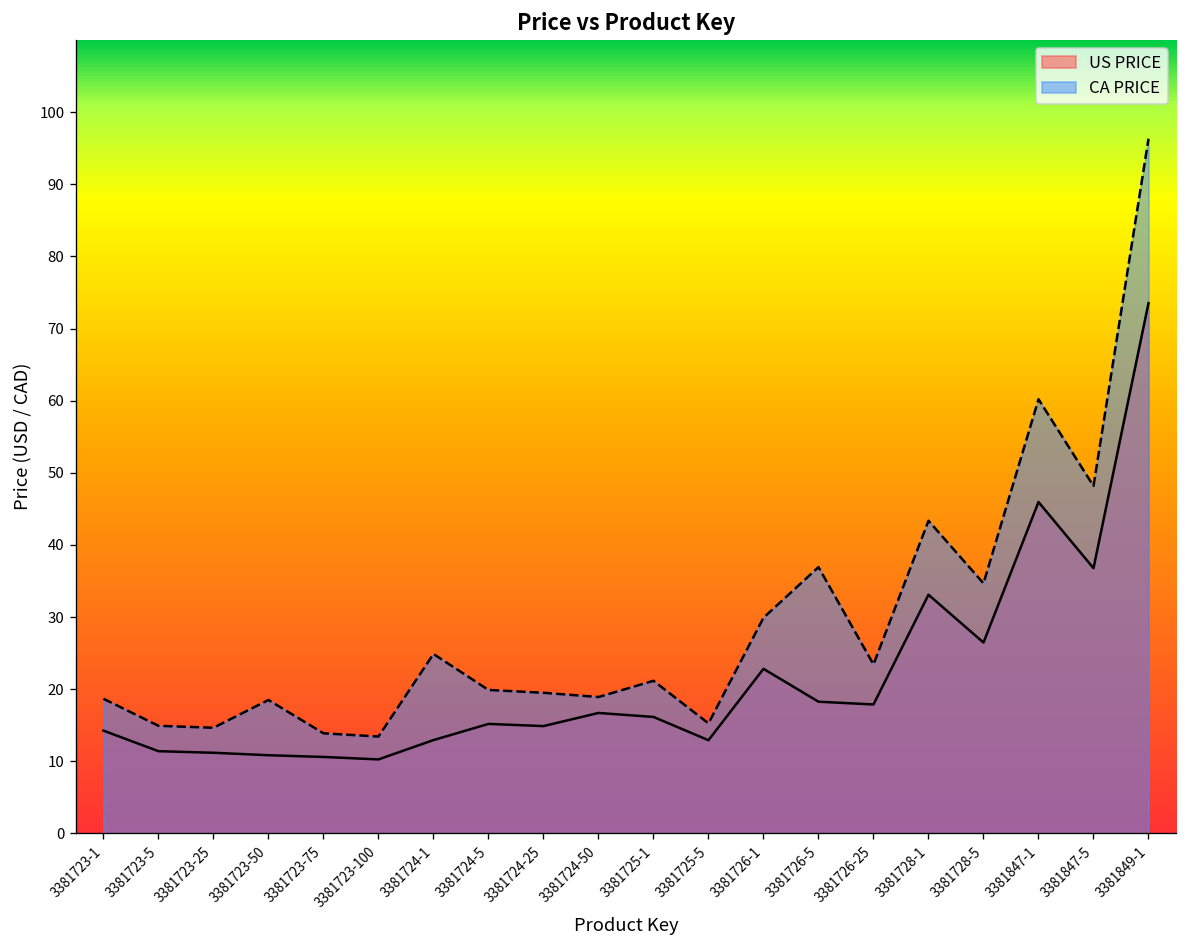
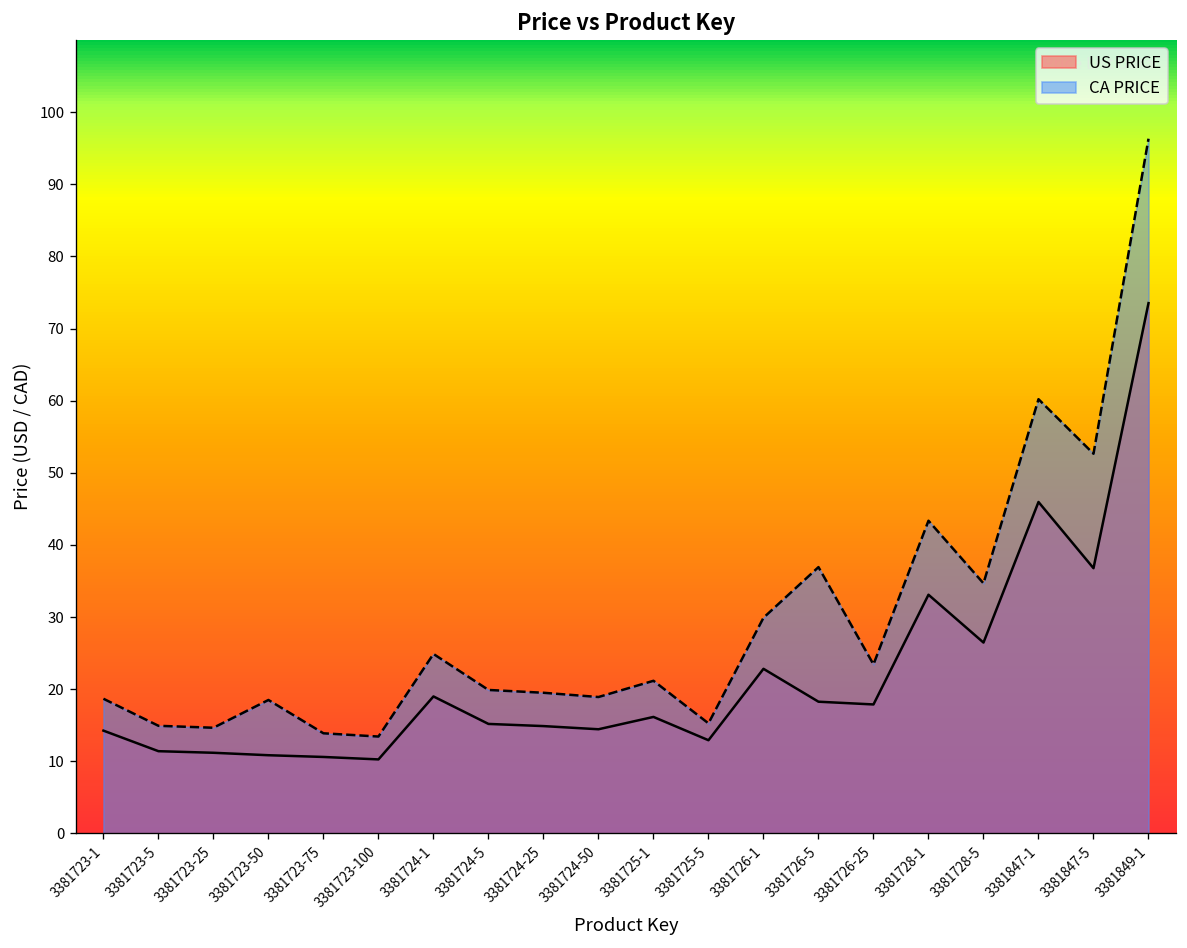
US PRICE, 3381724-1: 13 -> 19
US PRICE, 3381724-50: 17 -> 14
CA PRICE, 3381847-5: 48 -> 53
